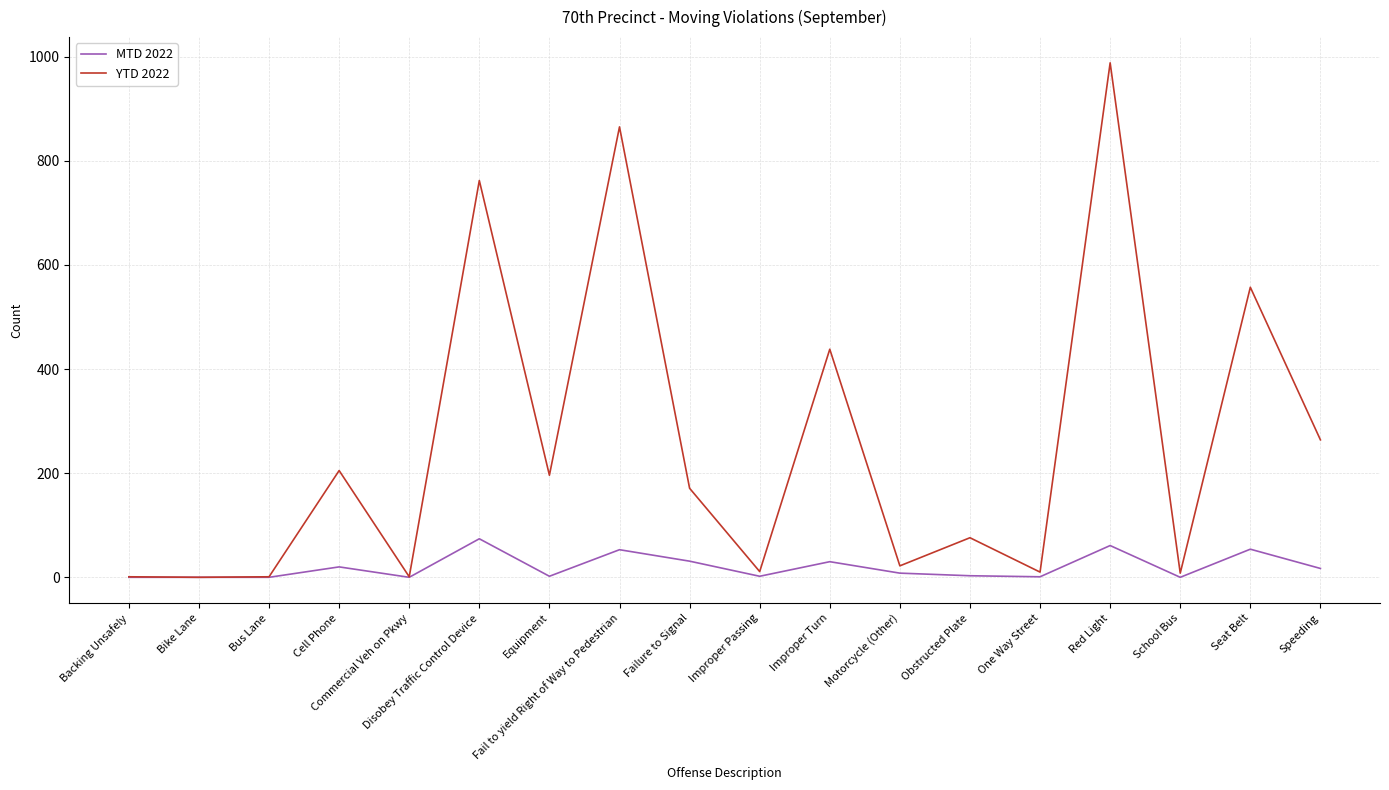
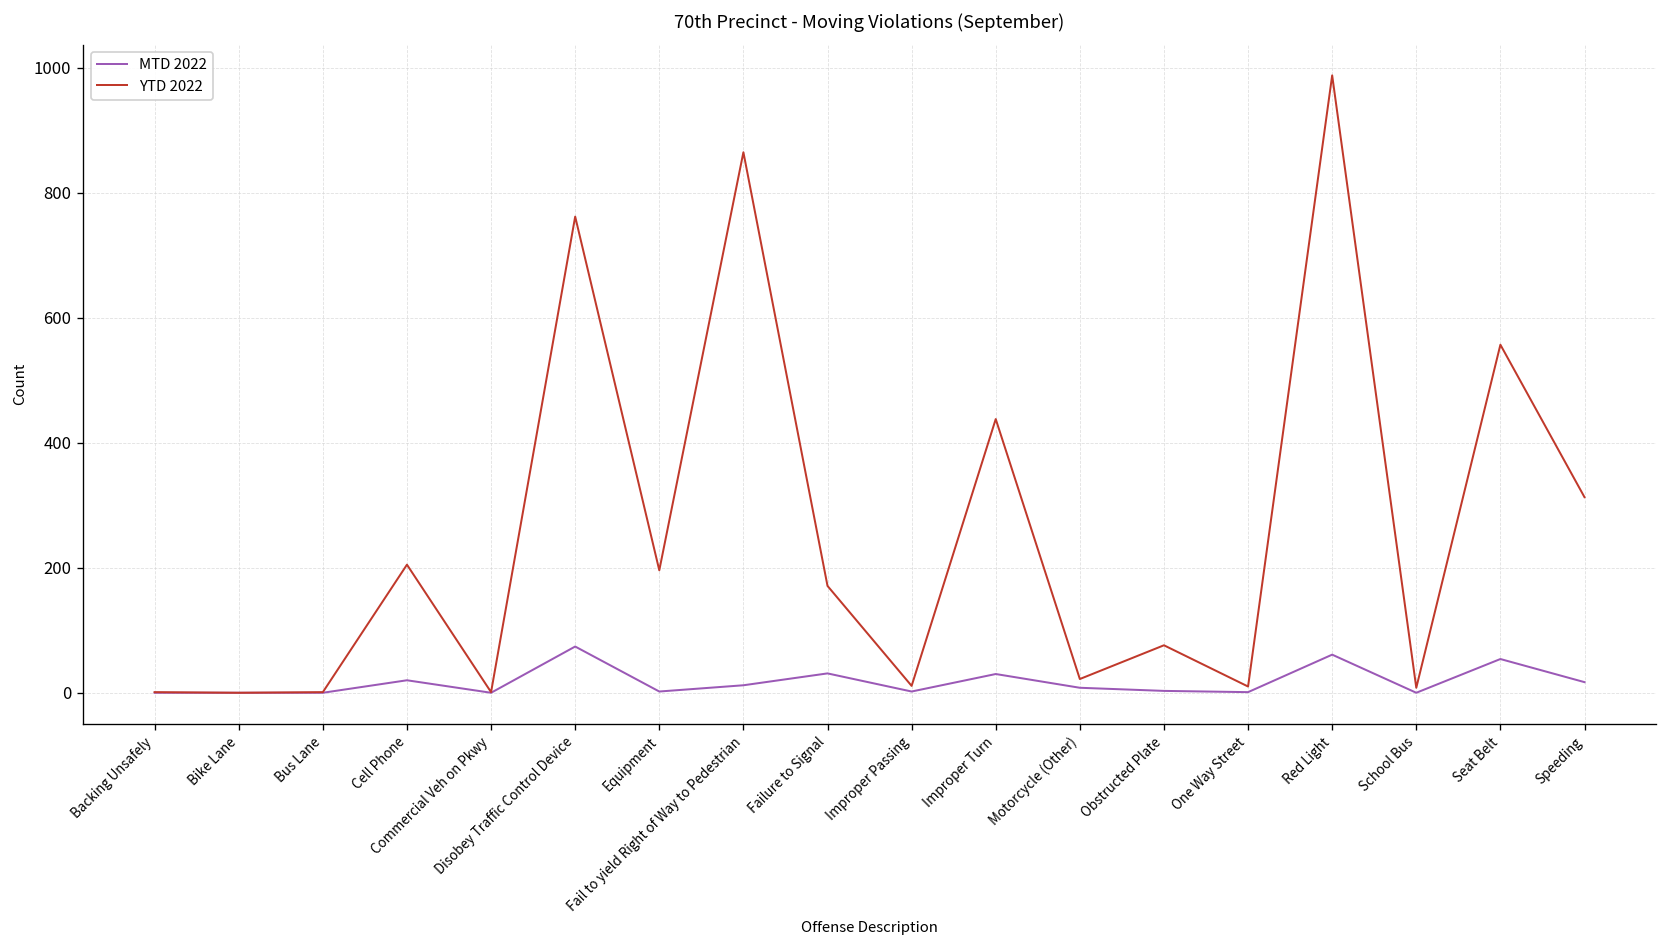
MTD 2022, Fail to yield Right of Way to Pedestrian: 50 -> 10
YTD 2022, Speeding: 260 -> 310
